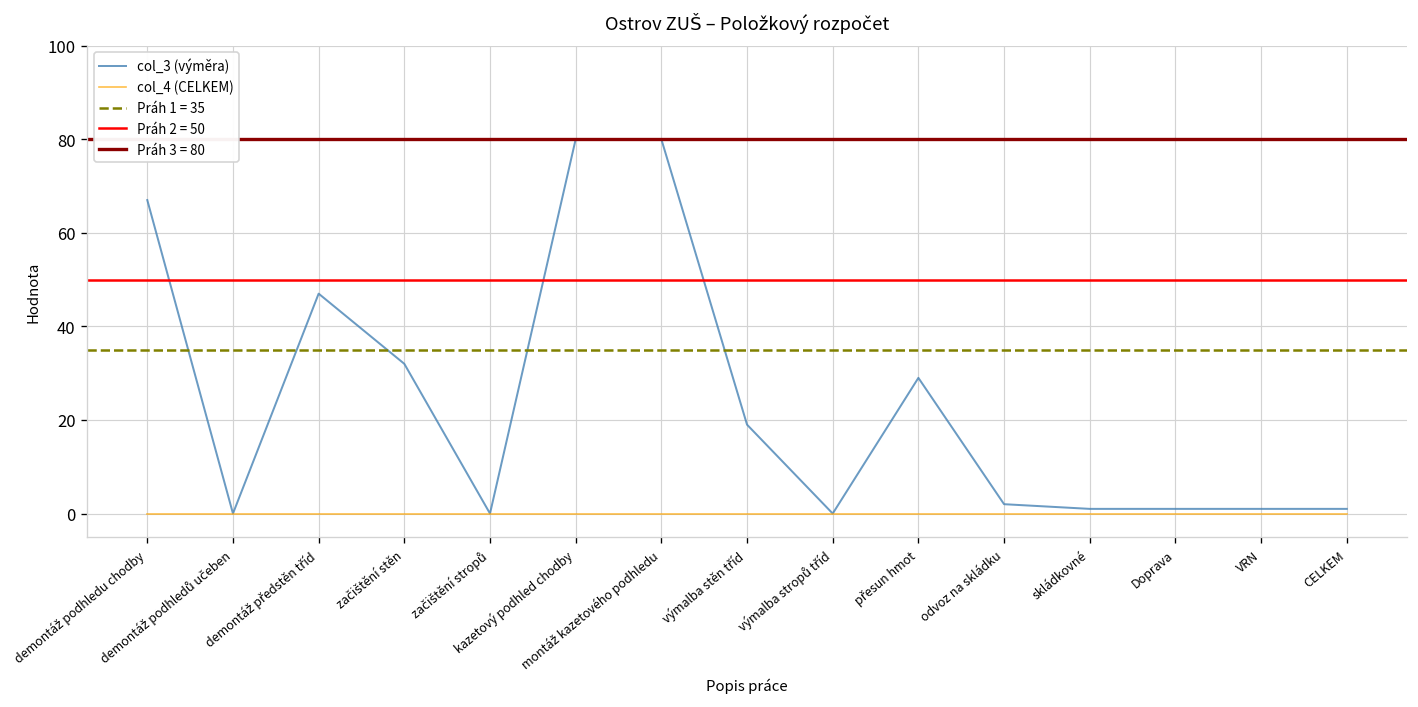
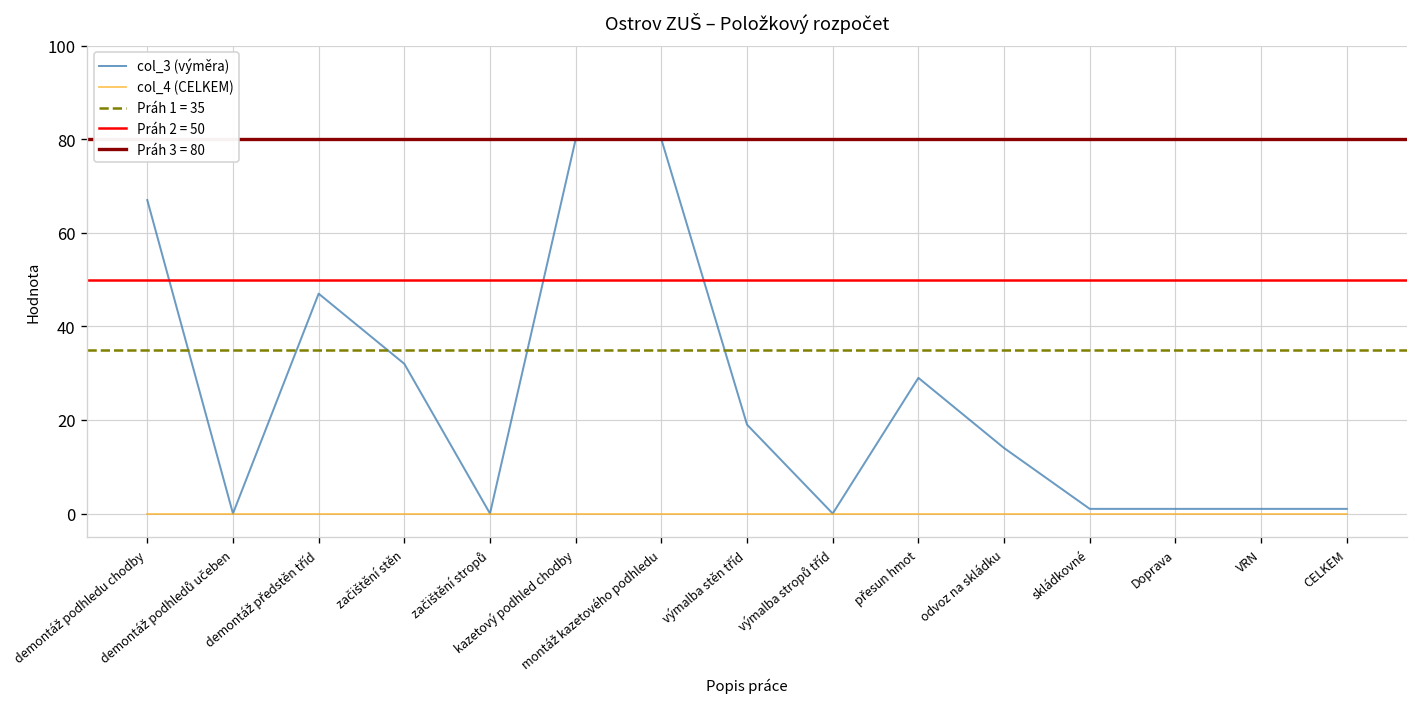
col_3 (výměra), odvoz na skládku: 2 -> 14
